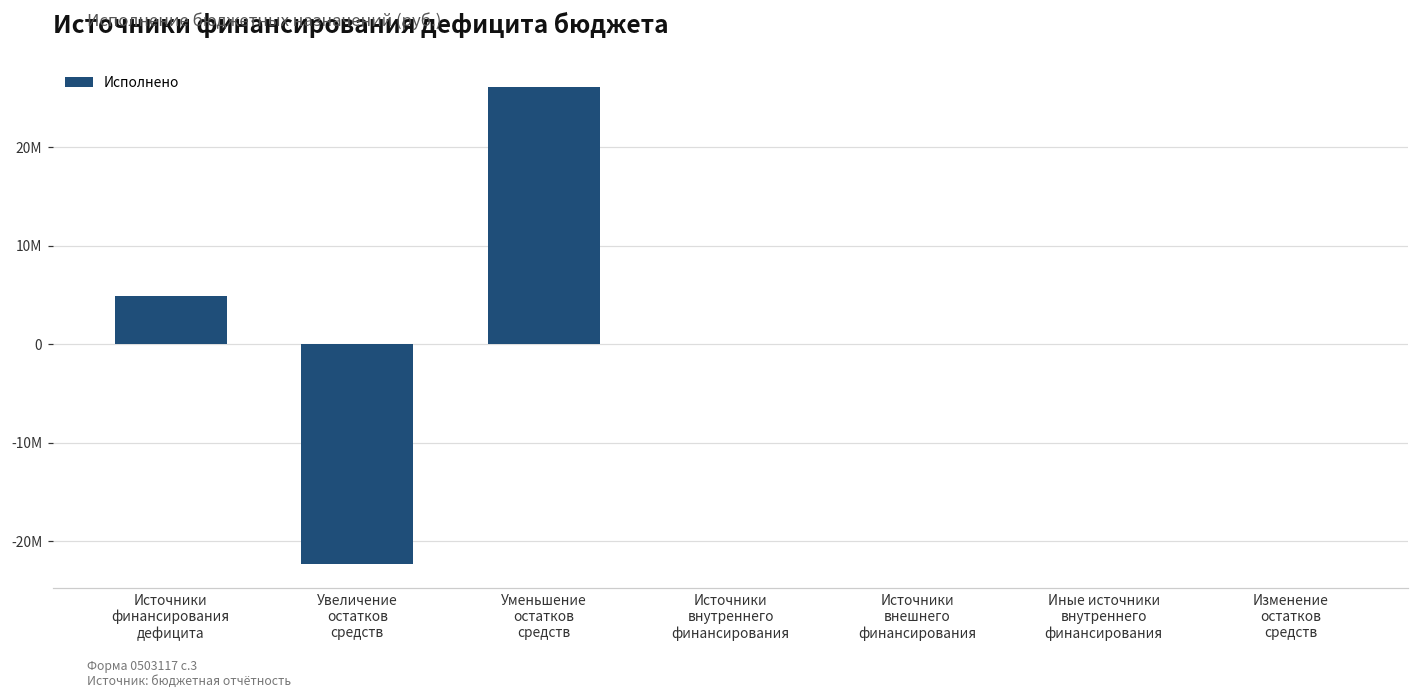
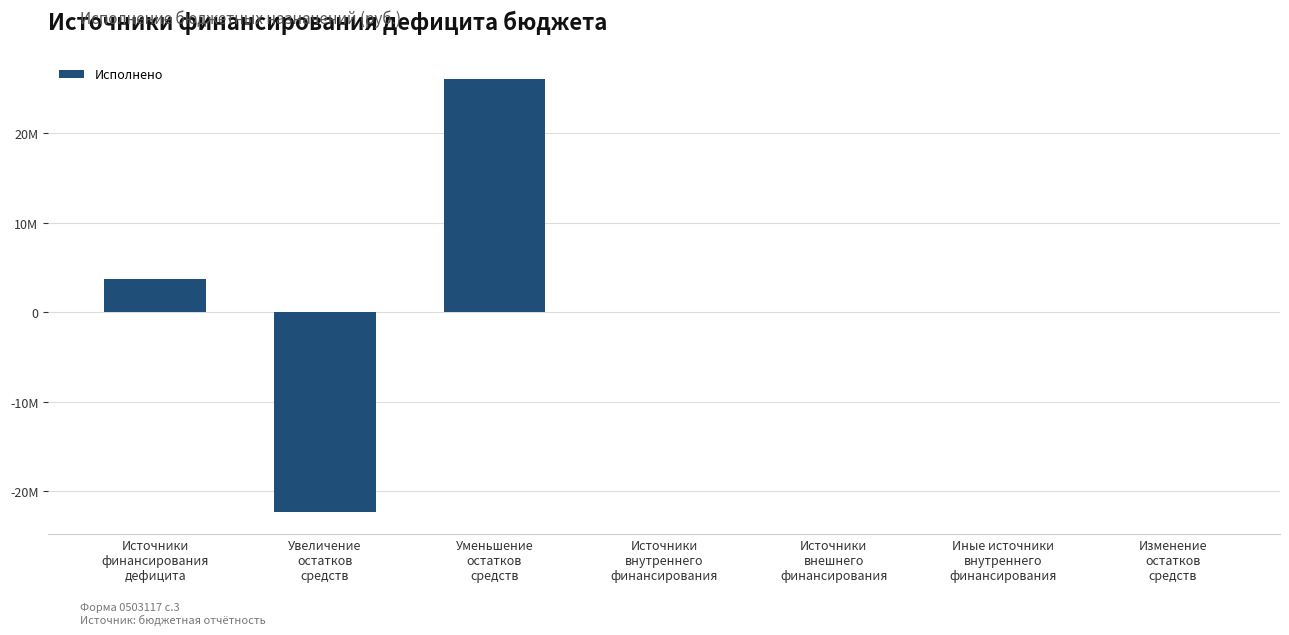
Источники финансирования дефицита: 5000000 -> 4000000
